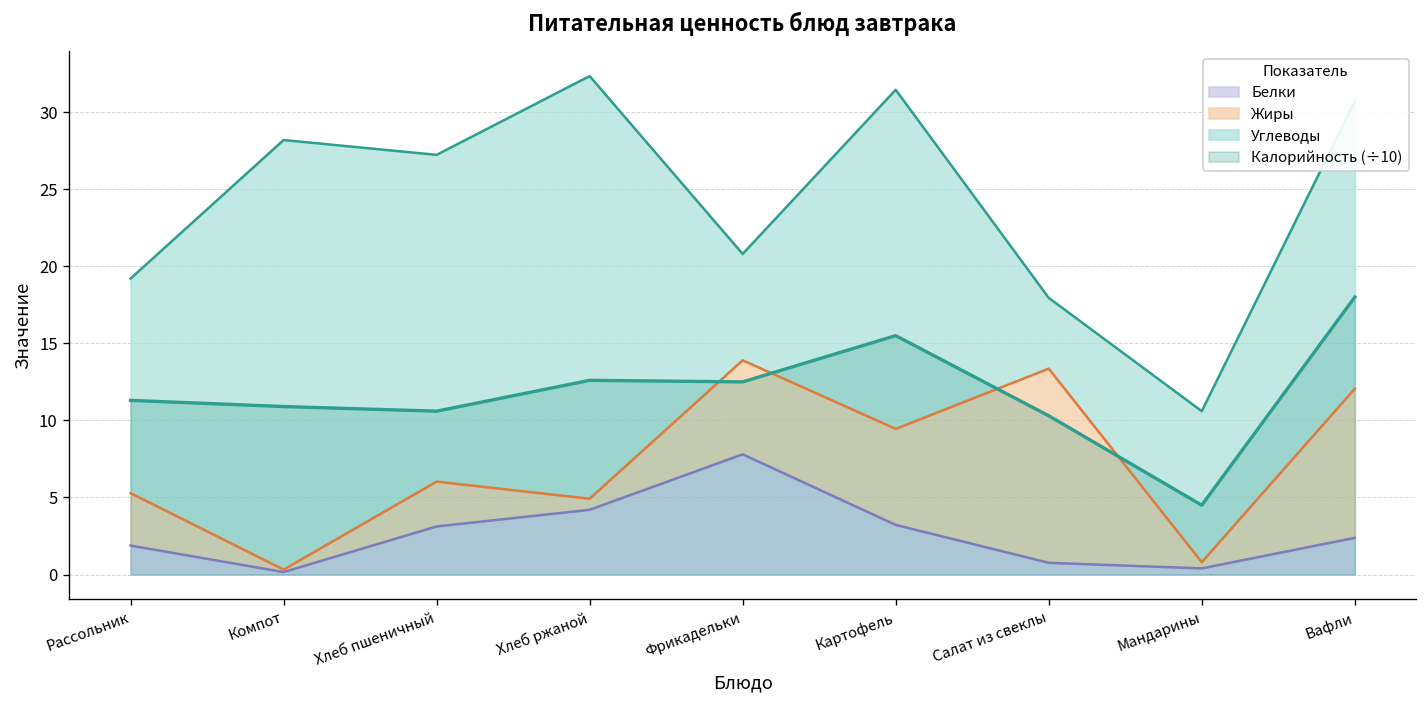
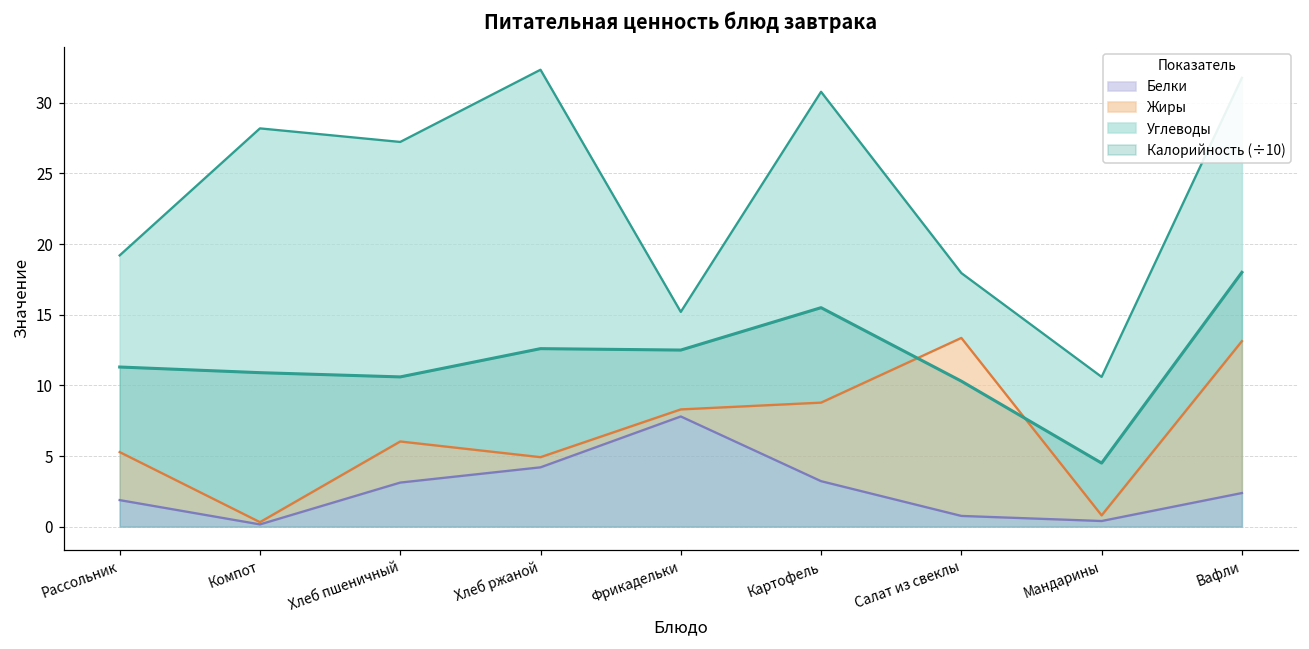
Жиры, Фрикадельки: 6.1 -> 0.5
Жиры, Картофель: 6.2 -> 5.6
Жиры, Вафли: 9.7 -> 10.8
